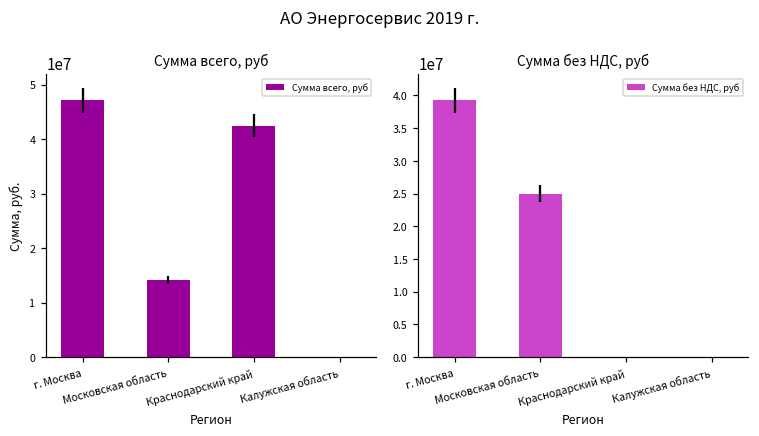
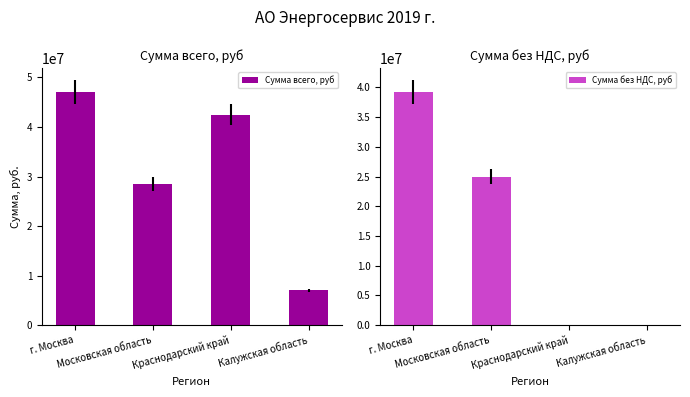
Сумма всего, руб, Московская область: 14000000 -> 29000000
Сумма всего, руб, Калужская область: 0 -> 7000000
